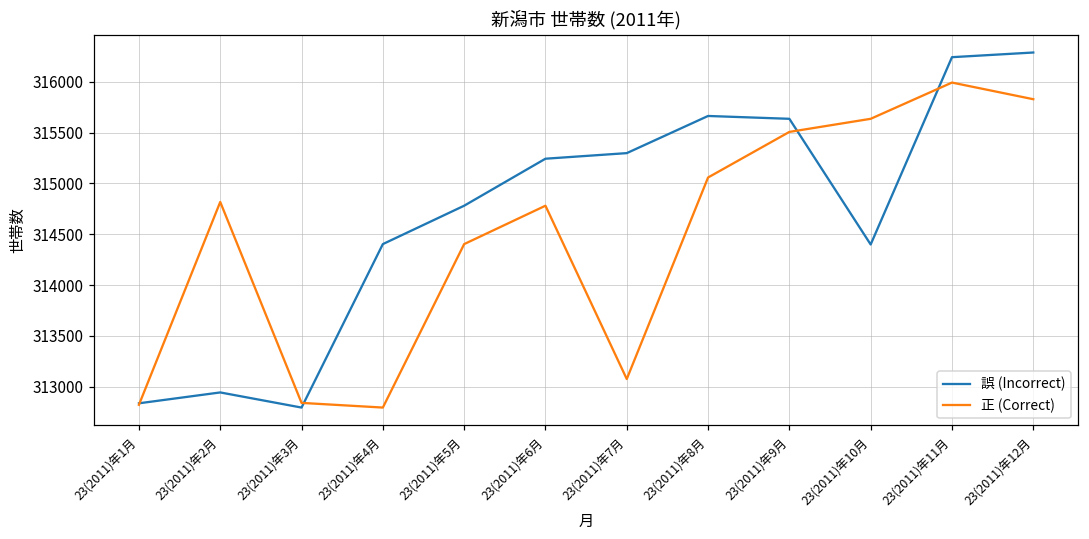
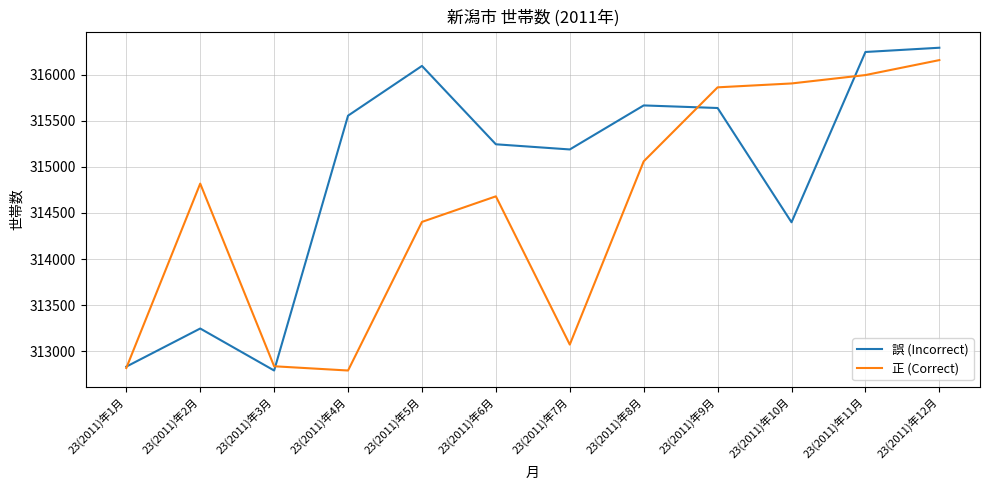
誤 (Incorrect), 23(2011)年2月: 312900 -> 313200
誤 (Incorrect), 23(2011)年4月: 314400 -> 315600
誤 (Incorrect), 23(2011)年5月: 314800 -> 316100
正 (Correct), 23(2011)年6月: 314800 -> 314700
誤 (Incorrect), 23(2011)年7月: 315300 -> 315200
正 (Correct), 23(2011)年9月: 315500 -> 315900
正 (Correct), 23(2011)年10月: 315600 -> 315900
正 (Correct), 23(2011)年12月: 315800 -> 316200
